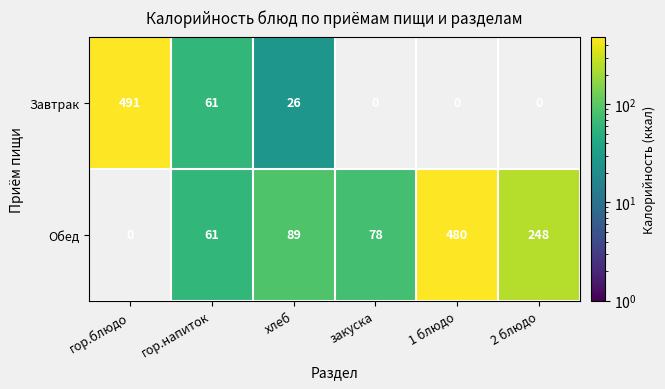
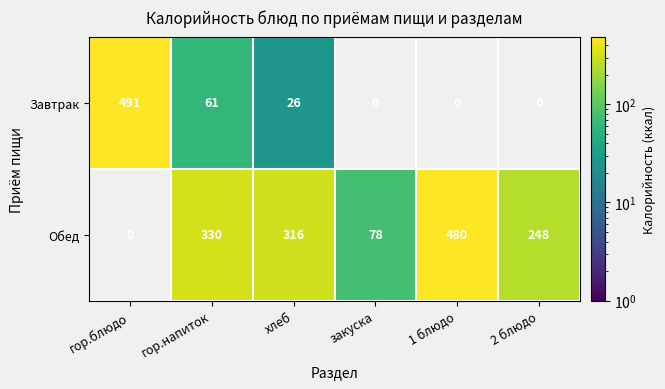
Обед, гор.напиток: 61 -> 330
Обед, хлеб: 89 -> 316
